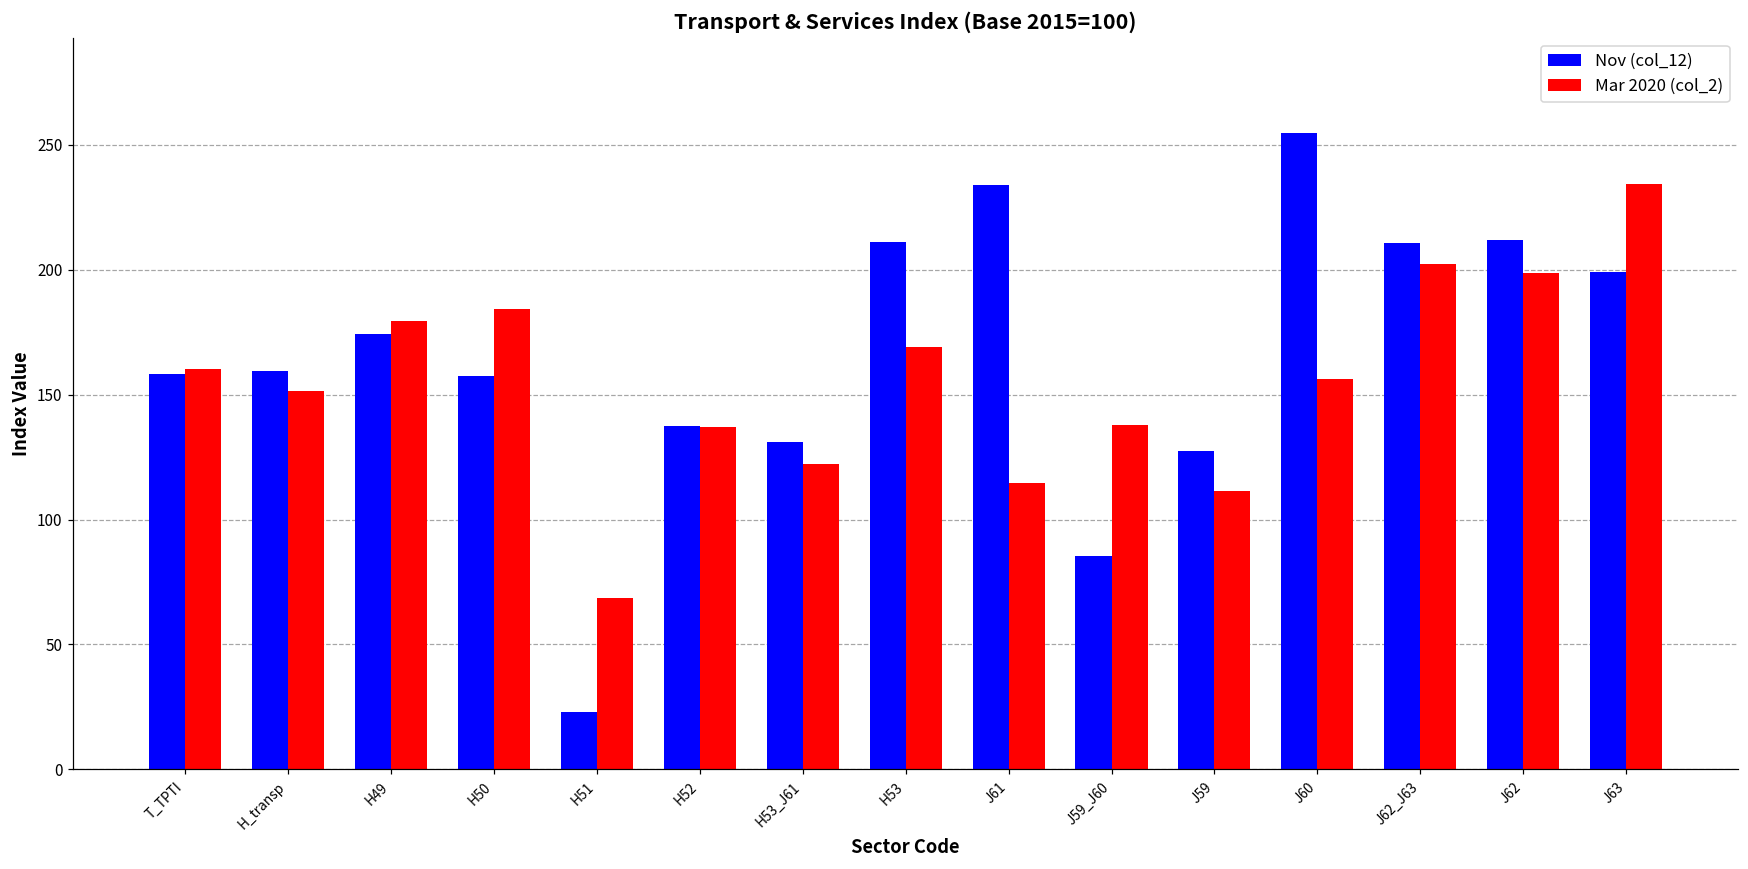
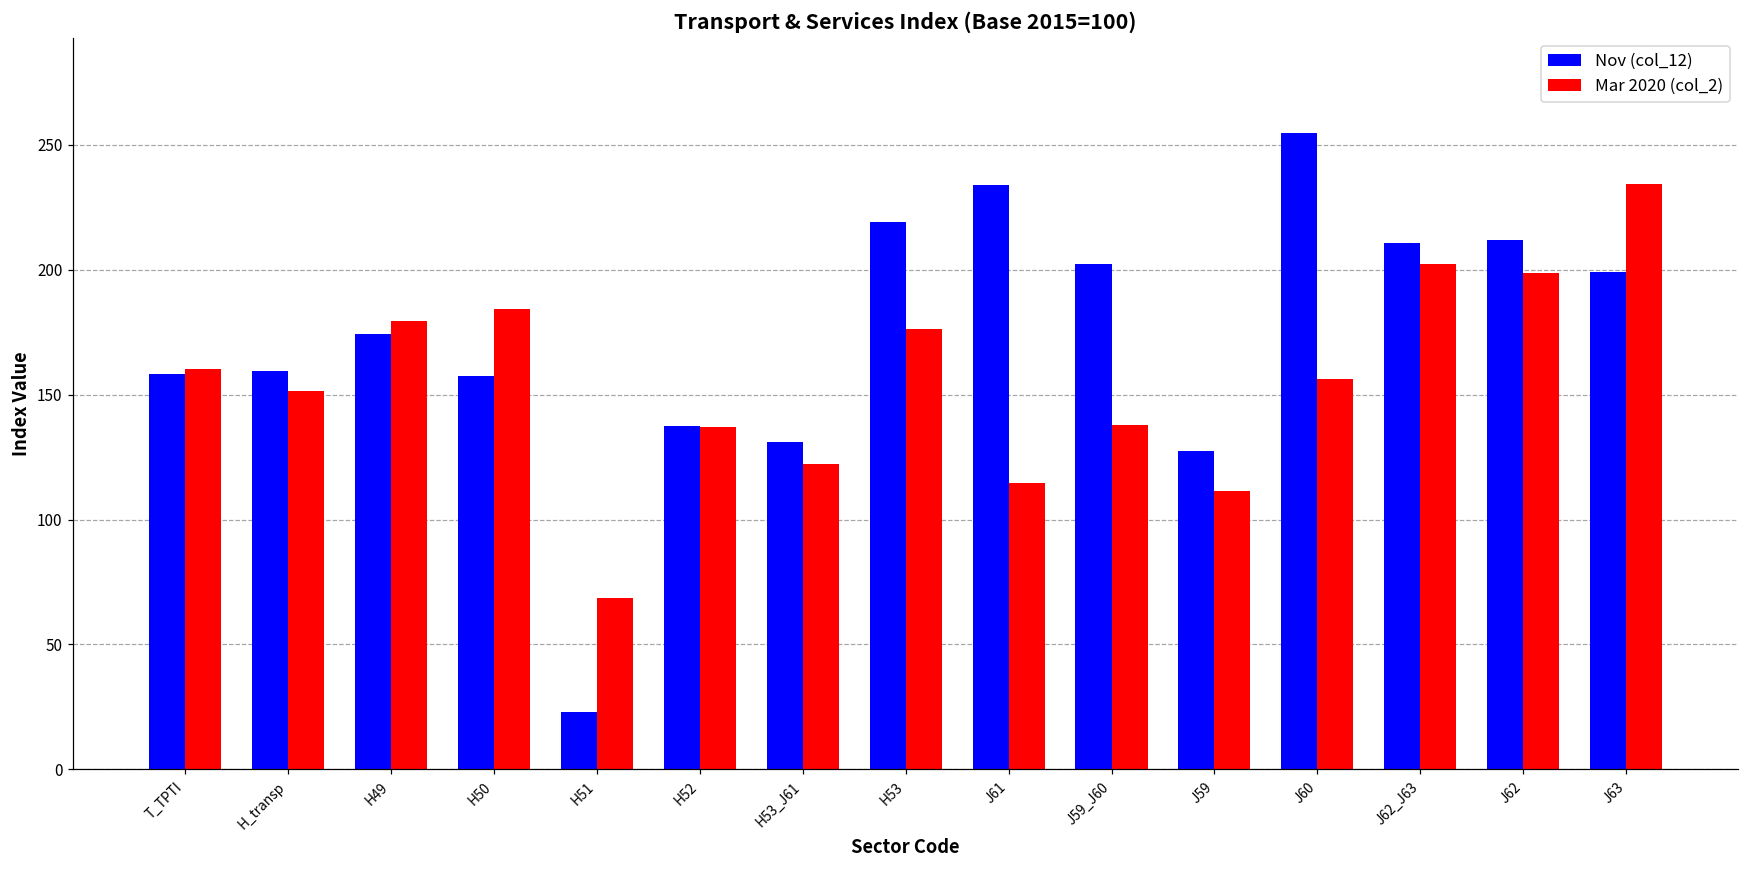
Nov (col_12), H53: 211 -> 219
Mar 2020 (col_2), H53: 169 -> 176
Nov (col_12), J59_J60: 85 -> 202
